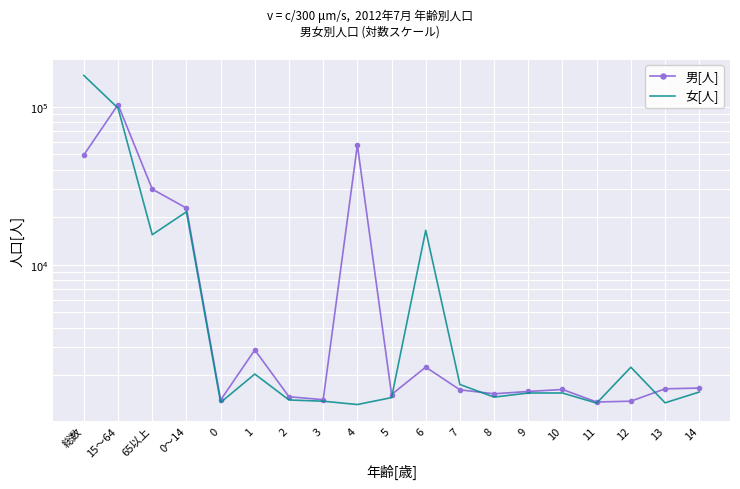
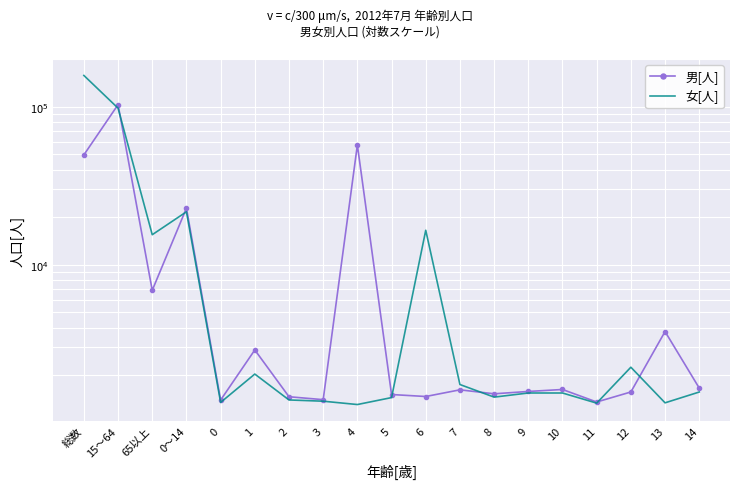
男[人], 65以上: 30000 -> 7000
男[人], 6: 2300 -> 1500
男[人], 12: 1400 -> 1600
男[人], 13: 1600 -> 3800
